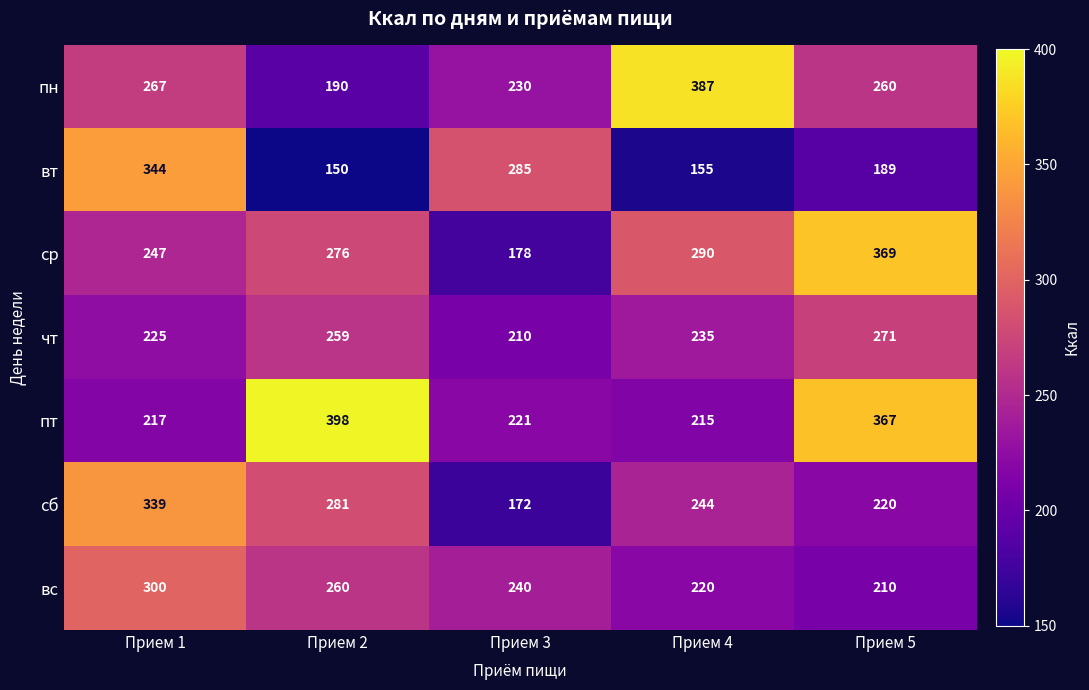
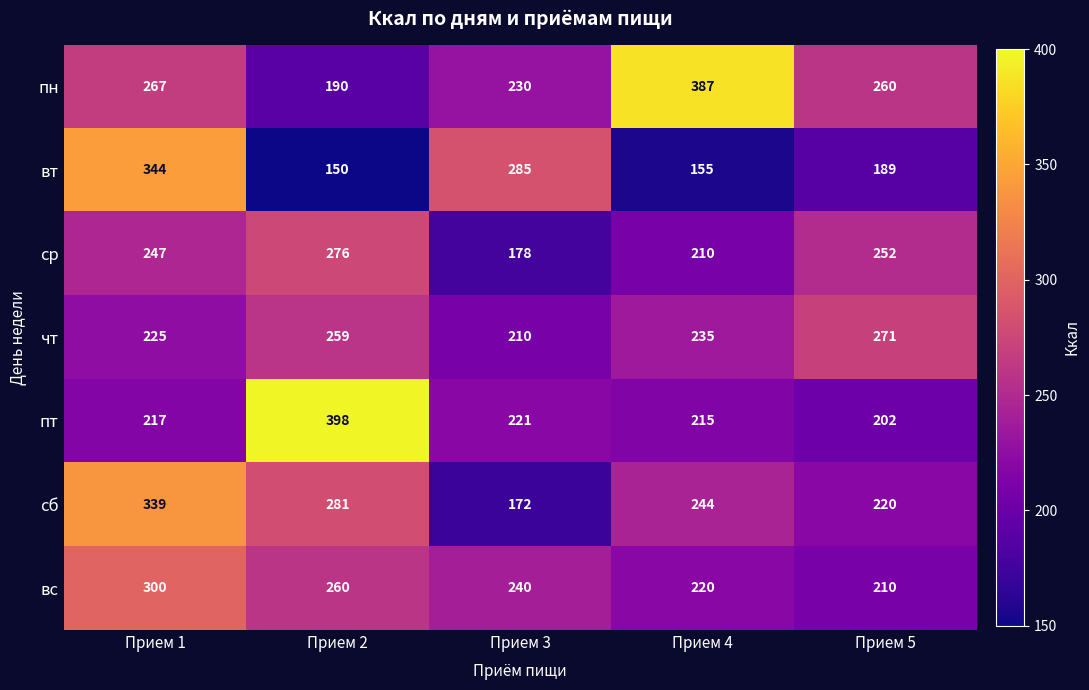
ср, Прием 4: 290 -> 210
ср, Прием 5: 369 -> 252
пт, Прием 5: 367 -> 202
